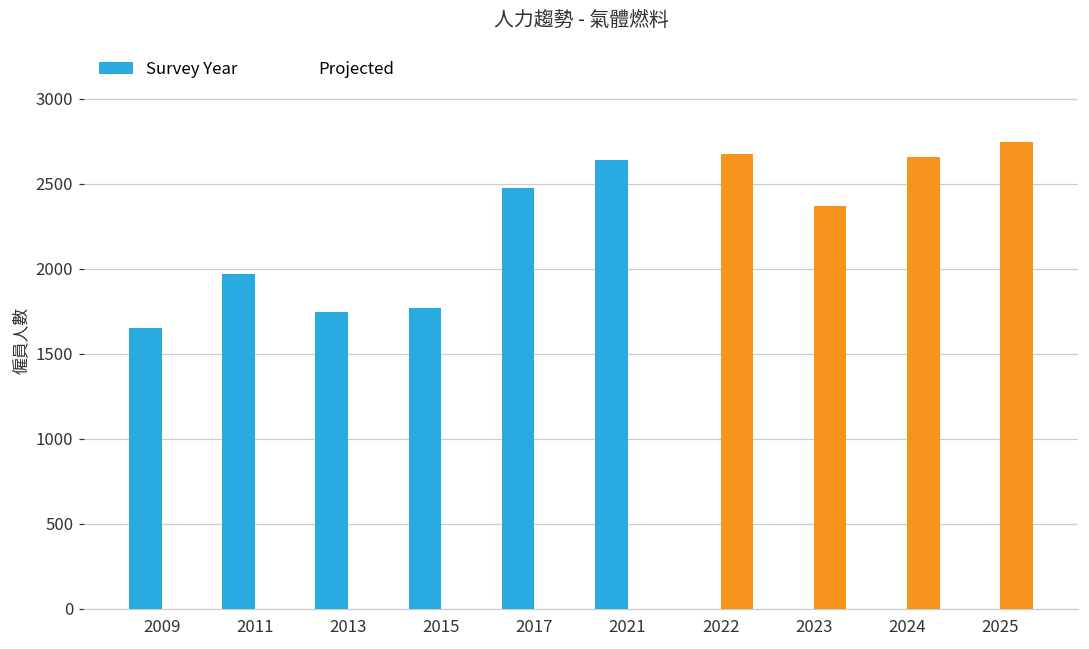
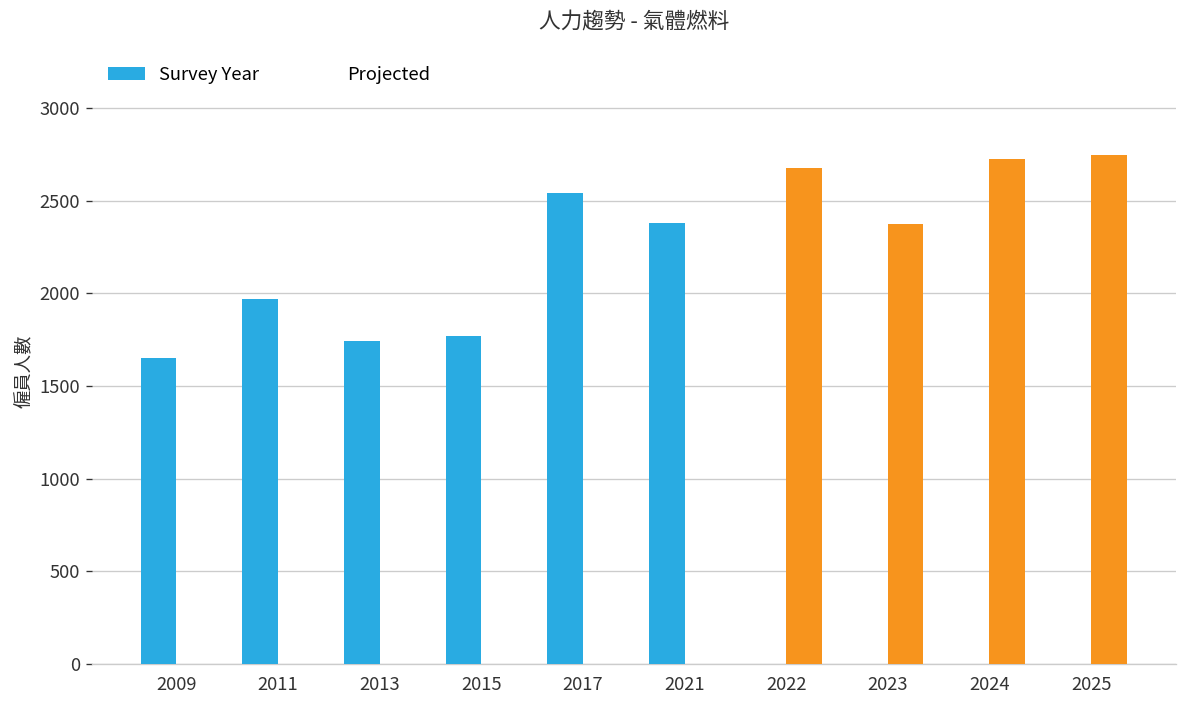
Survey Year, 2017: 2470 -> 2540
Survey Year, 2021: 2640 -> 2380
Projected, 2024: 2660 -> 2730
